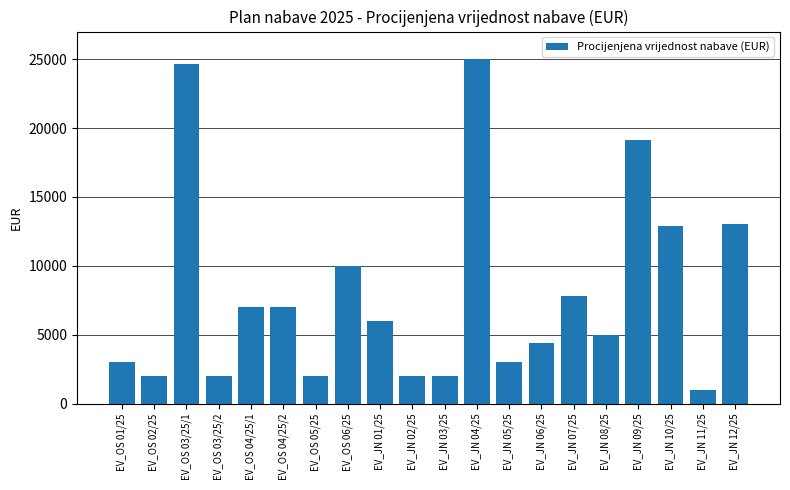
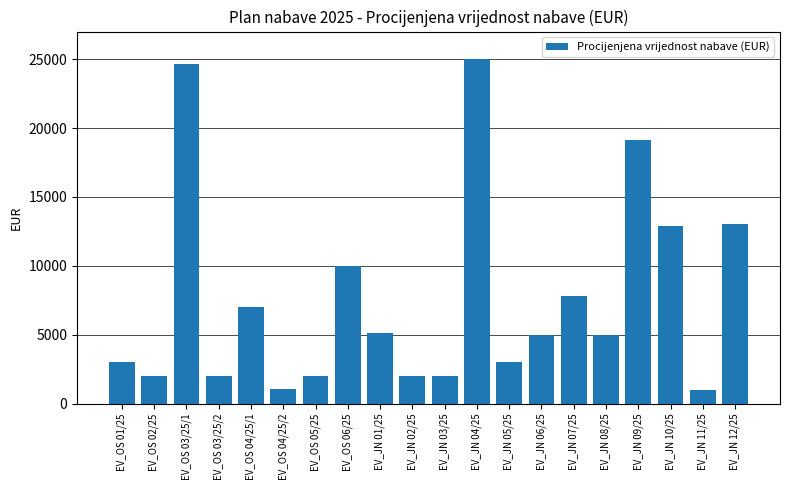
EV_OS 04/25/2: 7000 -> 1100
EV_JN 01/25: 6000 -> 5100
EV_JN 06/25: 4400 -> 5000
